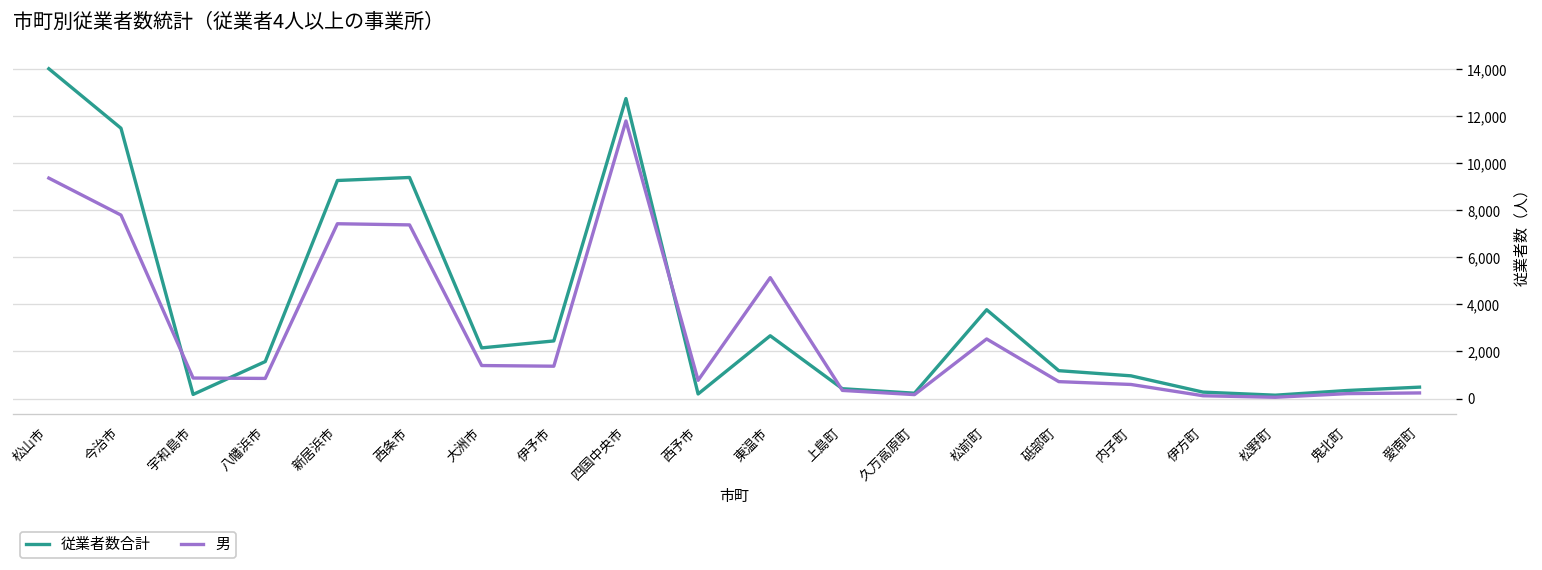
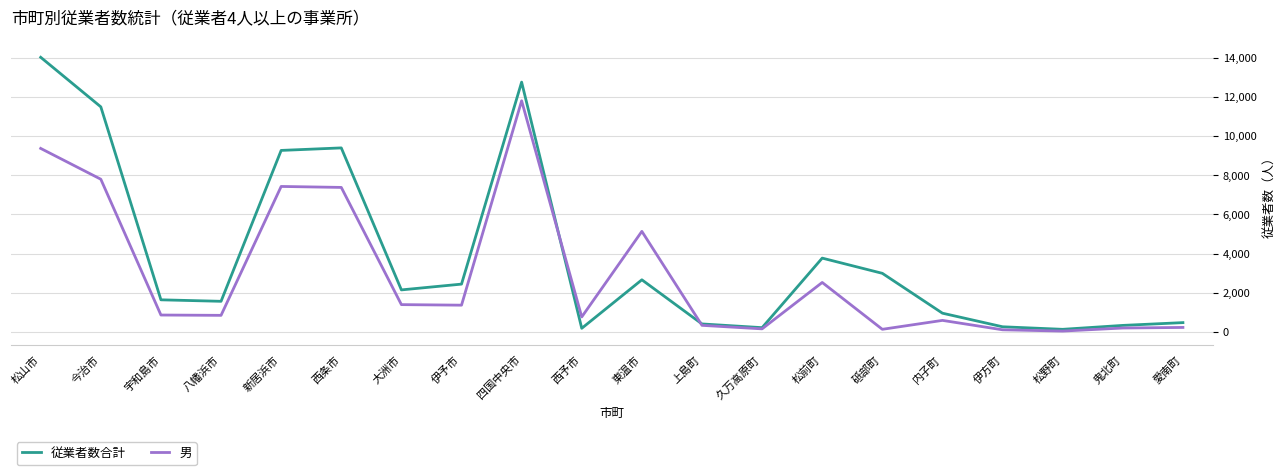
従業者数合計, 宇和島市: 200 -> 1,600
従業者数合計, 砥部町: 1,200 -> 3,000
男, 砥部町: 700 -> 100
